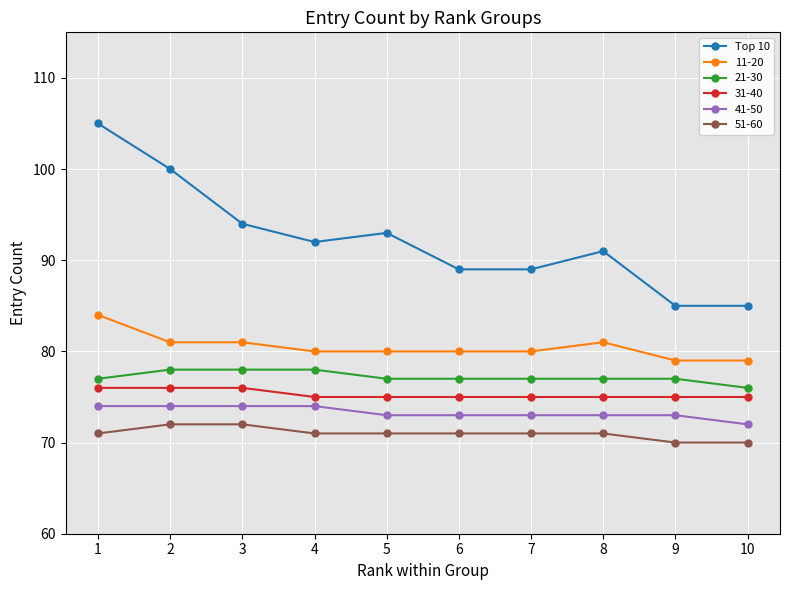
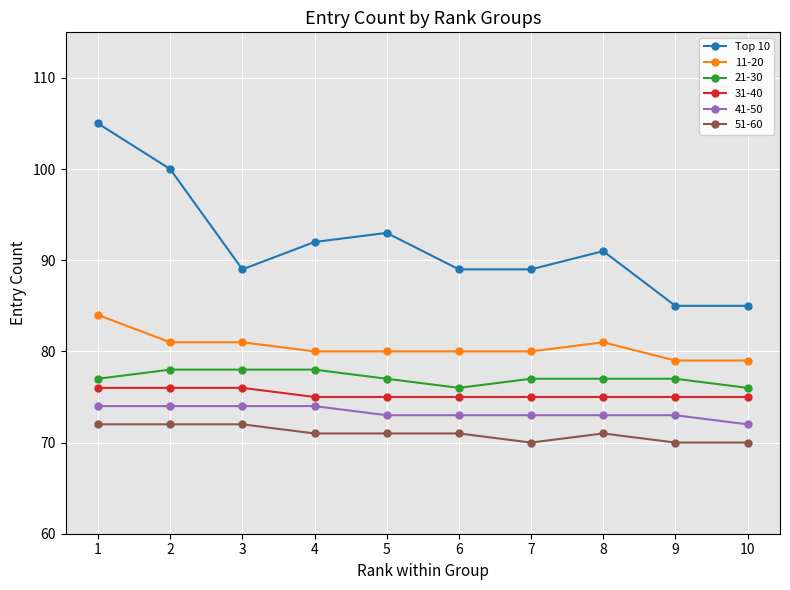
51-60, 1: 71 -> 72
Top 10, 3: 94 -> 89
21-30, 6: 77 -> 76
51-60, 7: 71 -> 70
